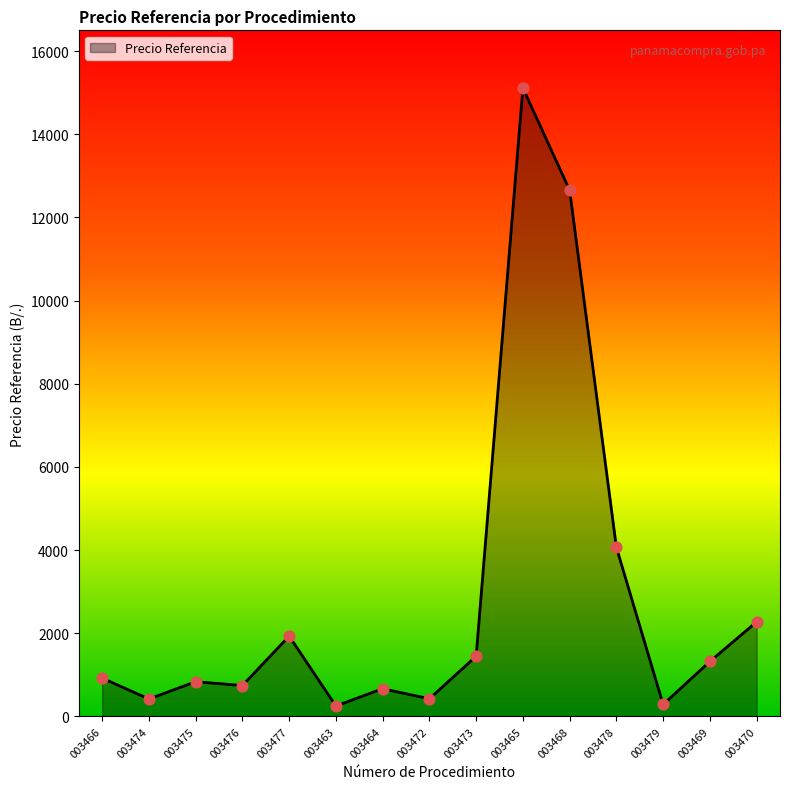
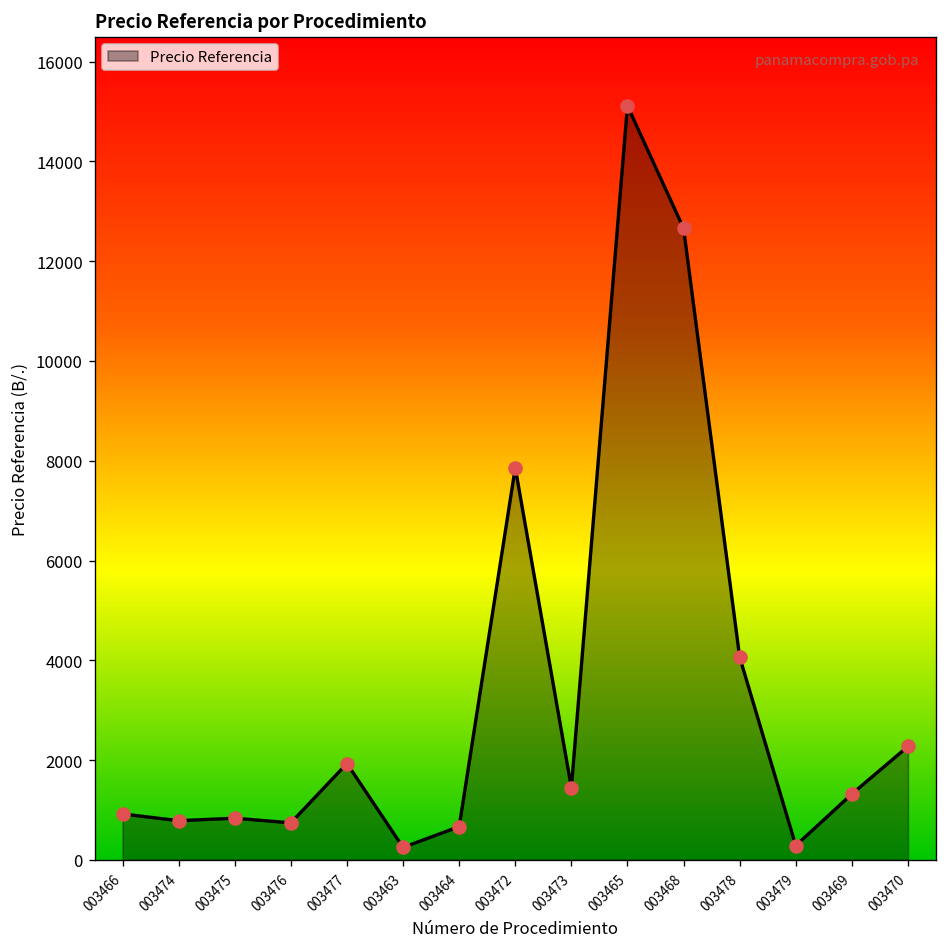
003474: 400 -> 800
003472: 400 -> 7900
